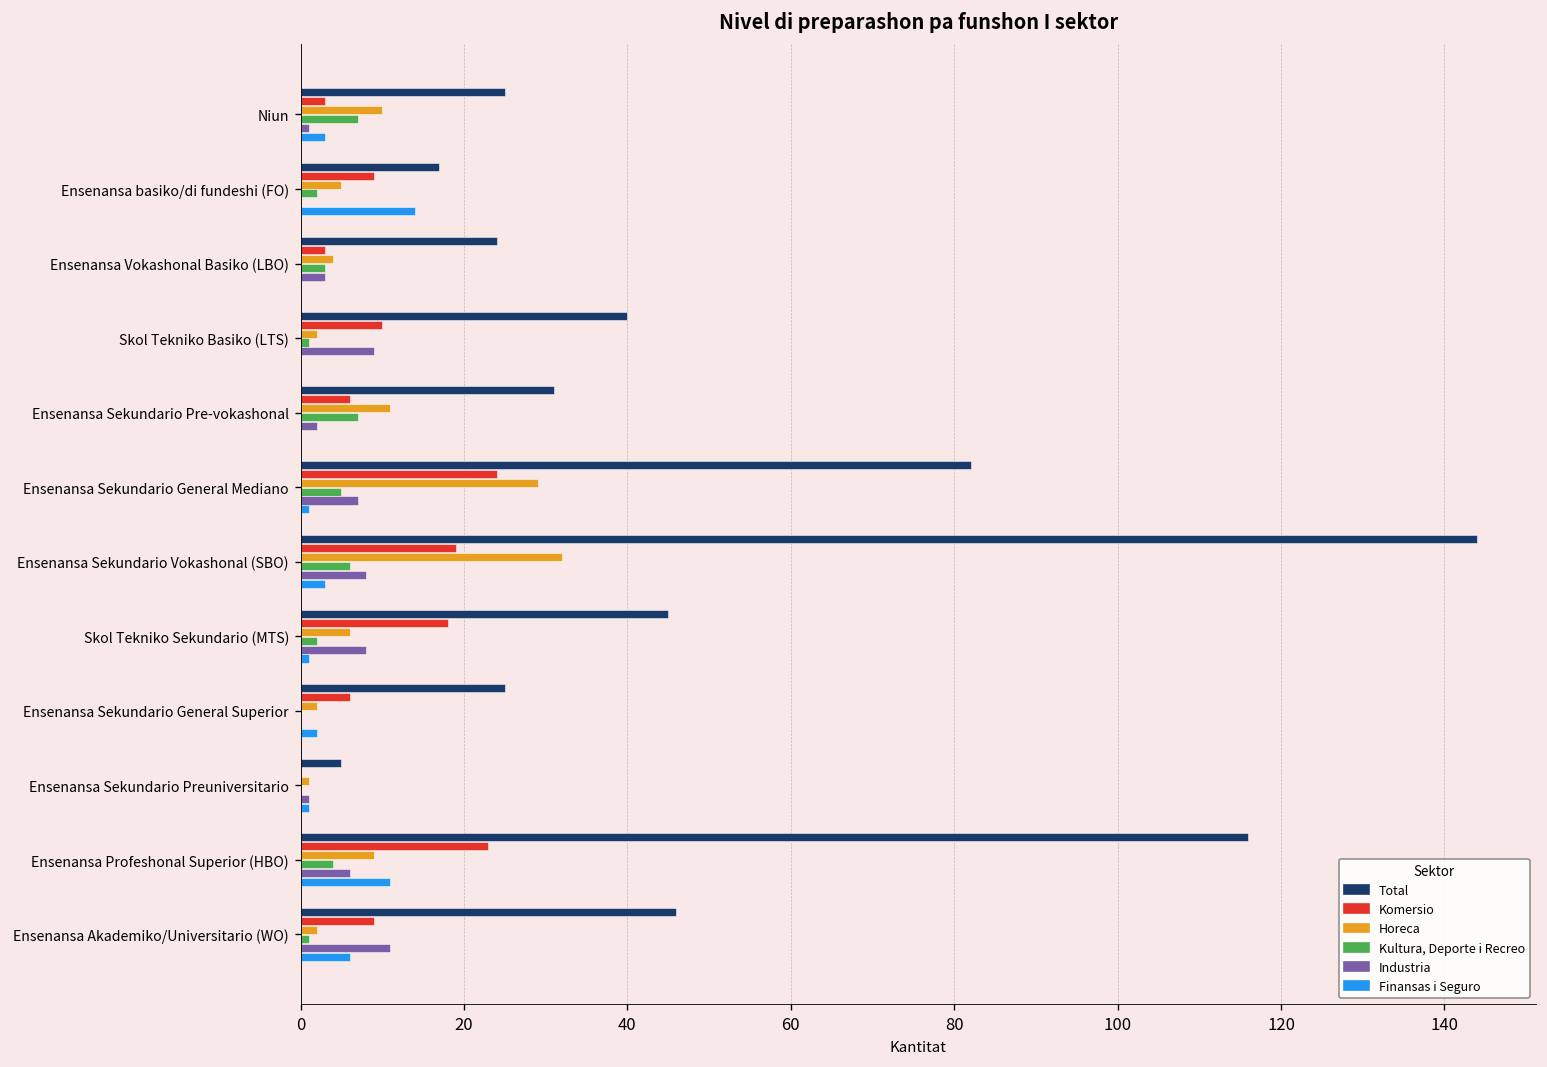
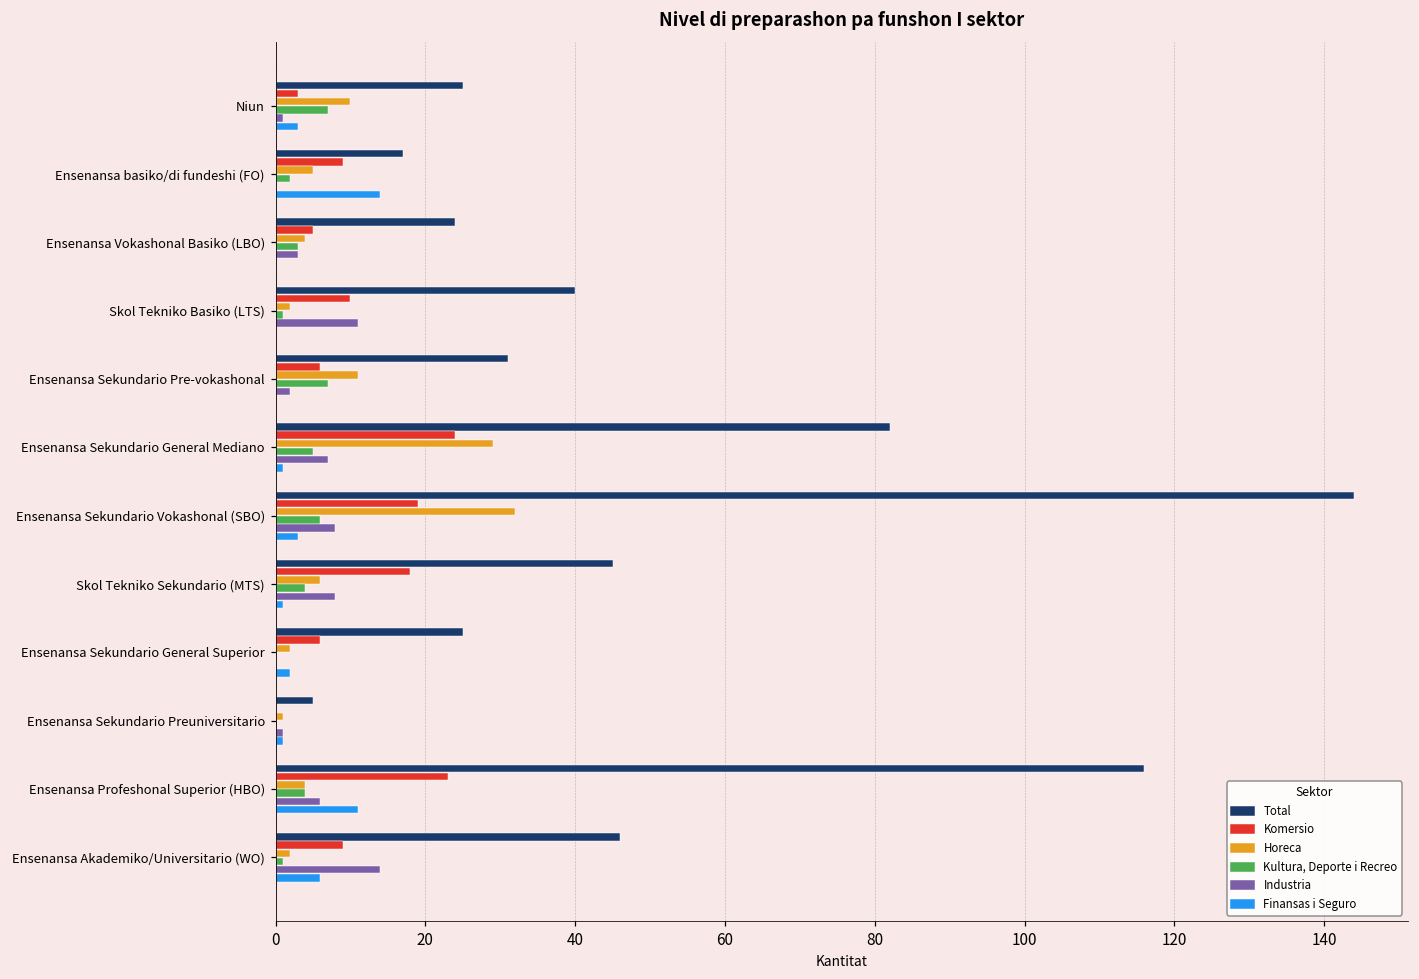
Komersio, Ensenansa Vokashonal Basiko (LBO): 3 -> 5
Industria, Skol Tekniko Basiko (LTS): 9 -> 11
Kultura, Deporte i Recreo, Skol Tekniko Sekundario (MTS): 2 -> 4
Horeca, Ensenansa Profeshonal Superior (HBO): 9 -> 4
Industria, Ensenansa Akademiko/Universitario (WO): 11 -> 14
